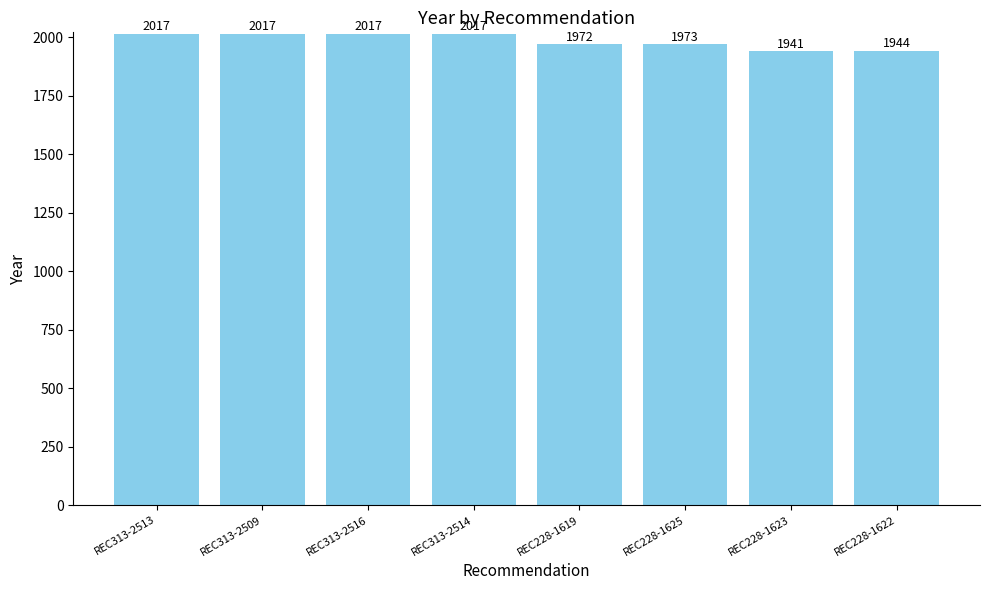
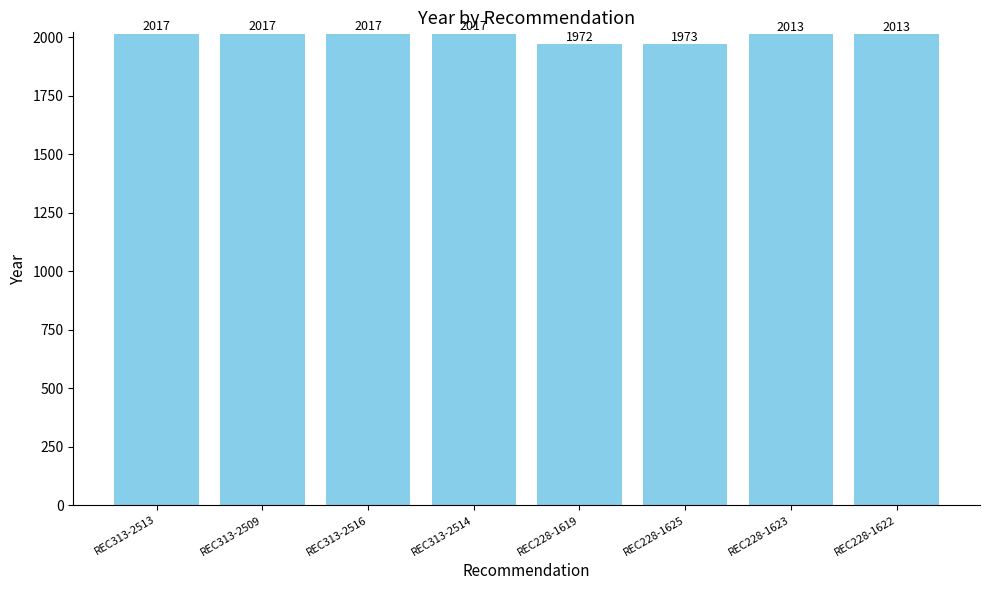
REC228-1623: 1941 -> 2013
REC228-1622: 1944 -> 2013
